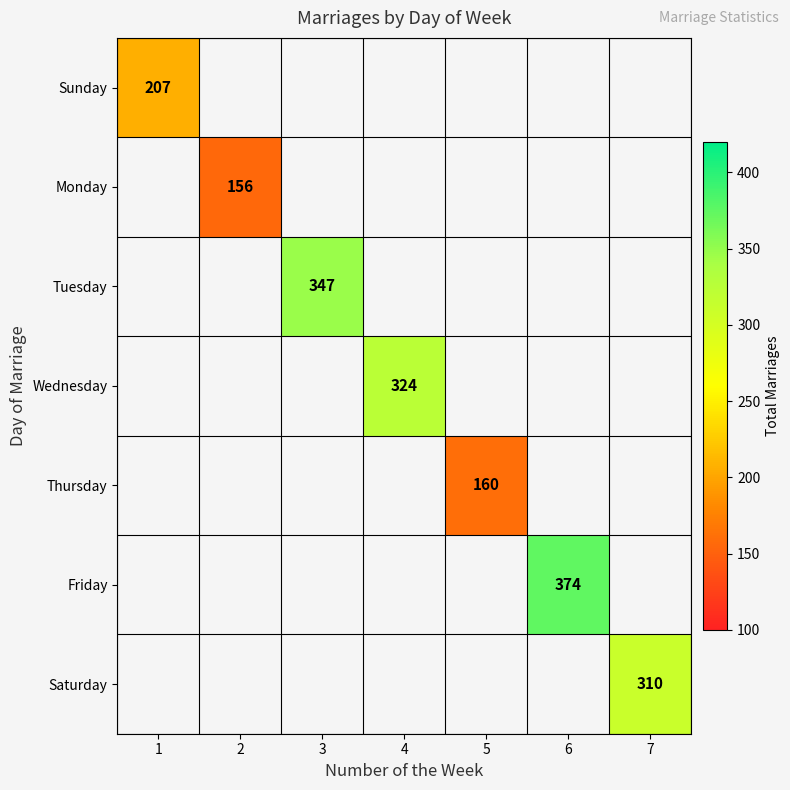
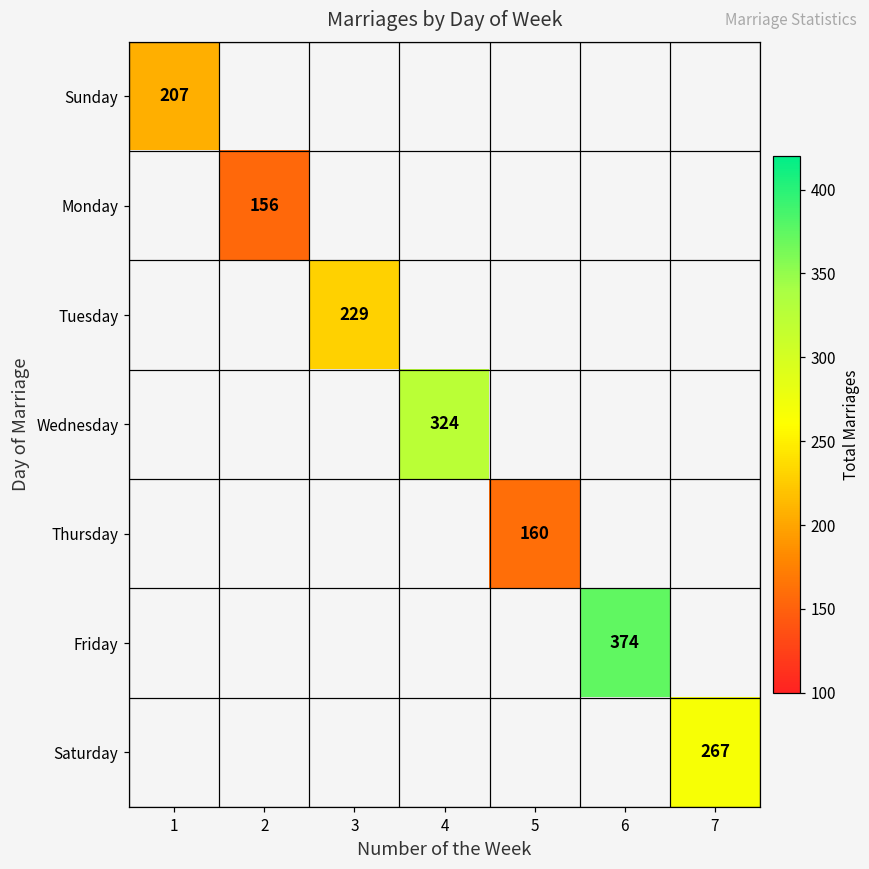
Tuesday, 3: 347 -> 229
Saturday, 7: 310 -> 267
